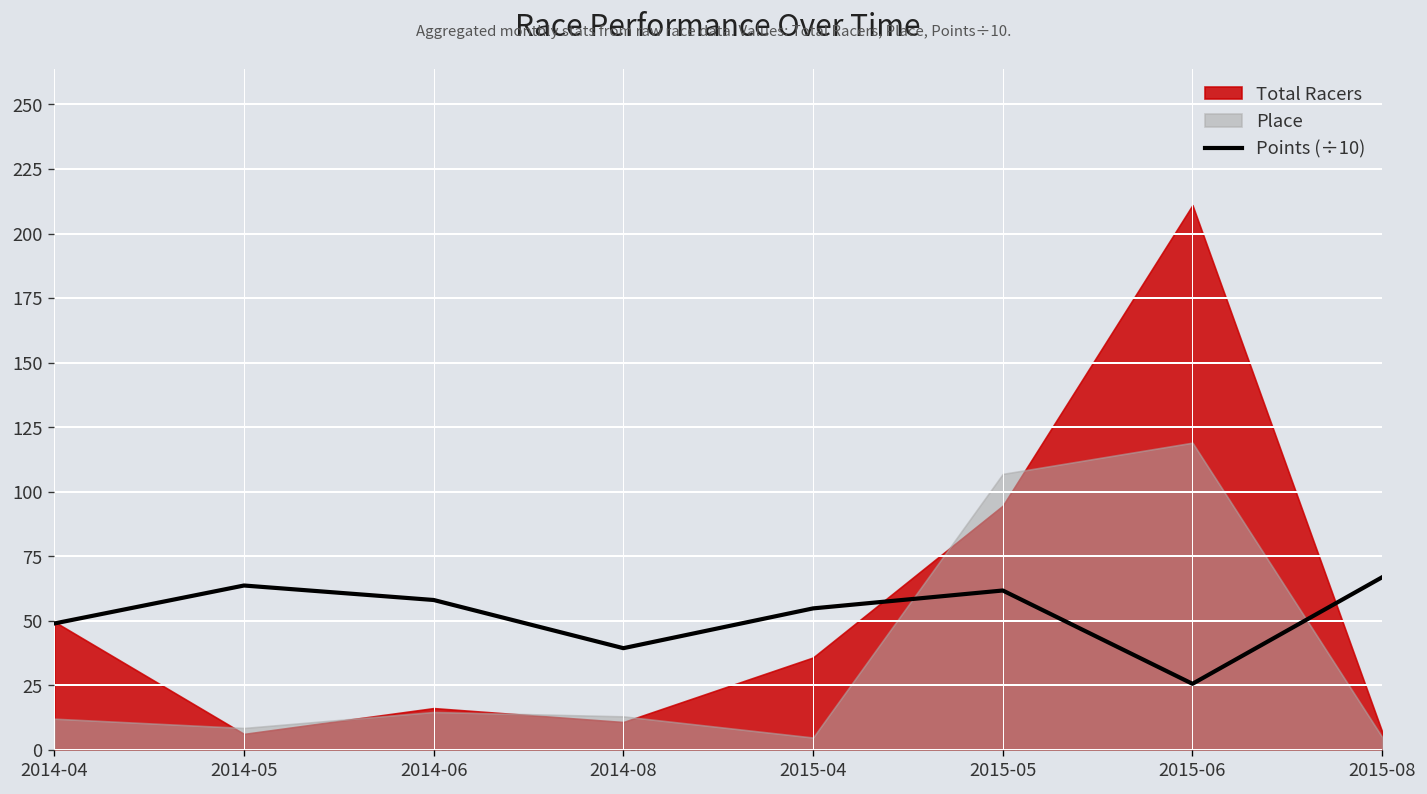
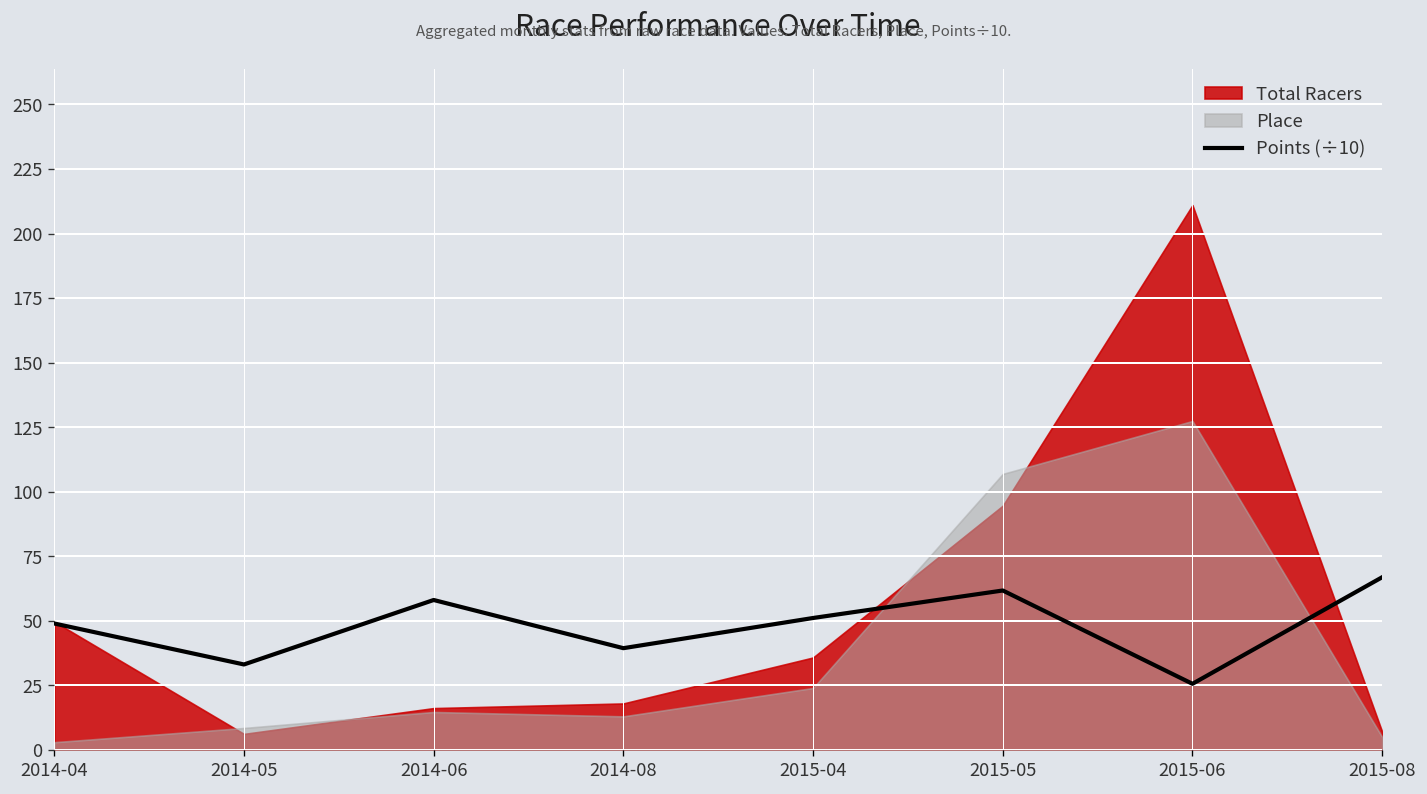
Place, 2014-04: 12 -> 3
Points (÷10), 2014-05: 64 -> 33
Total Racers, 2014-08: 11 -> 18
Points (÷10), 2015-04: 55 -> 51
Place, 2015-04: 5 -> 24
Place, 2015-06: 119 -> 127
